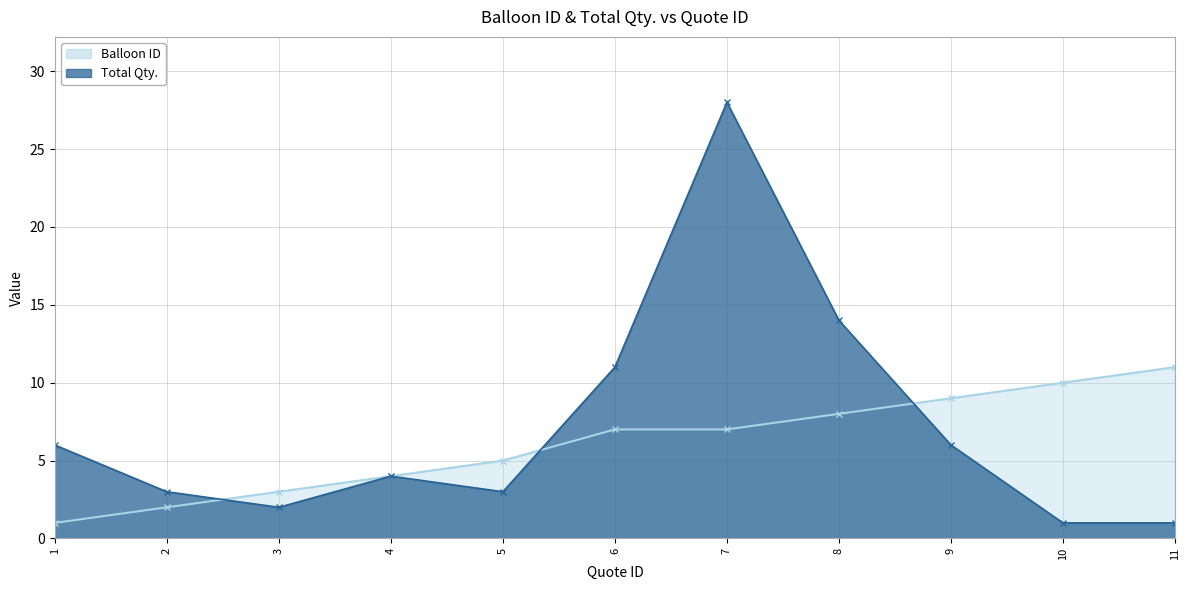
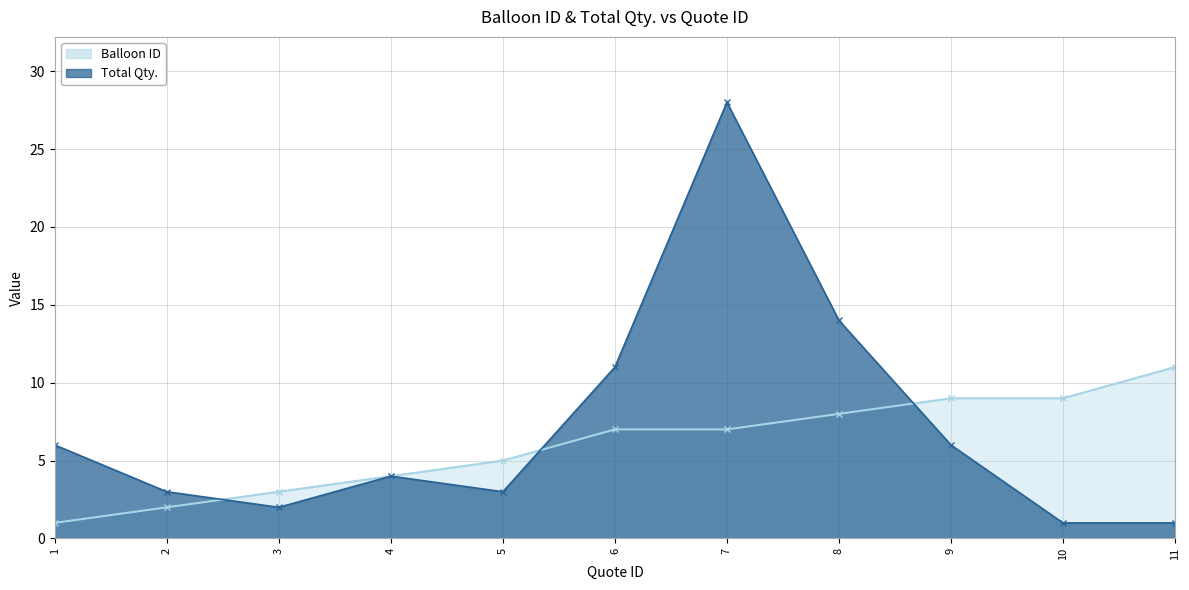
Balloon ID, 10: 10 -> 9
